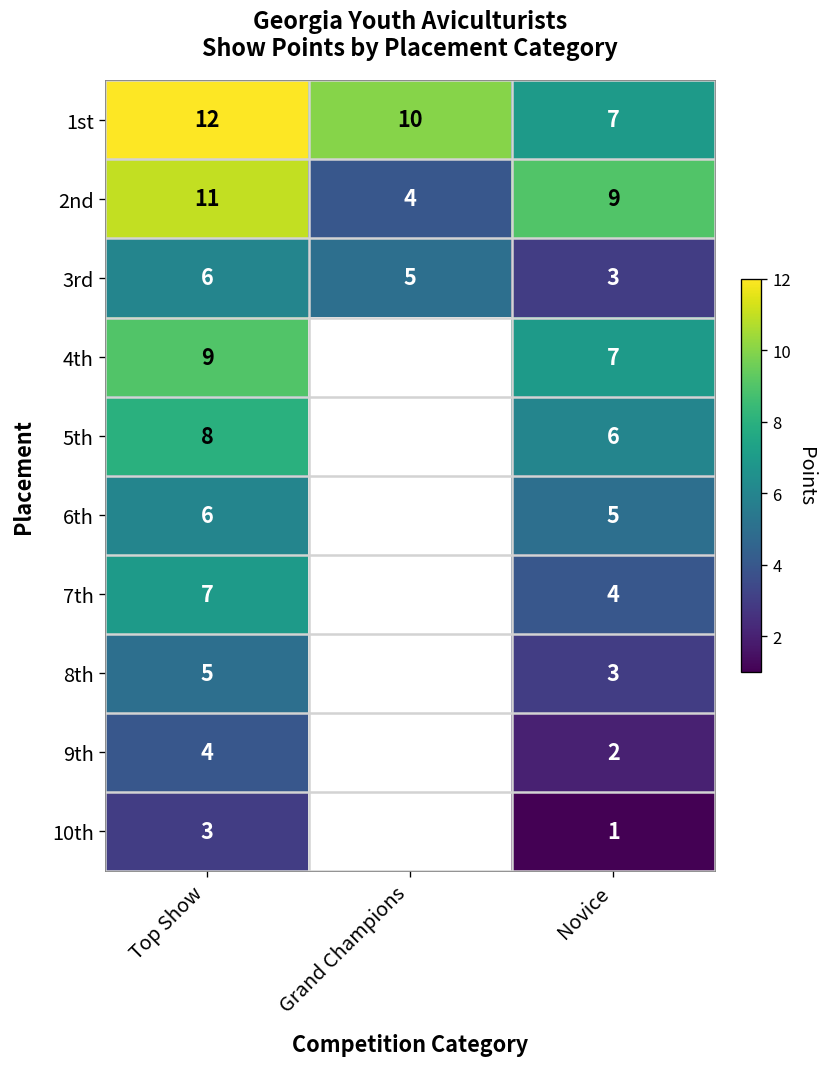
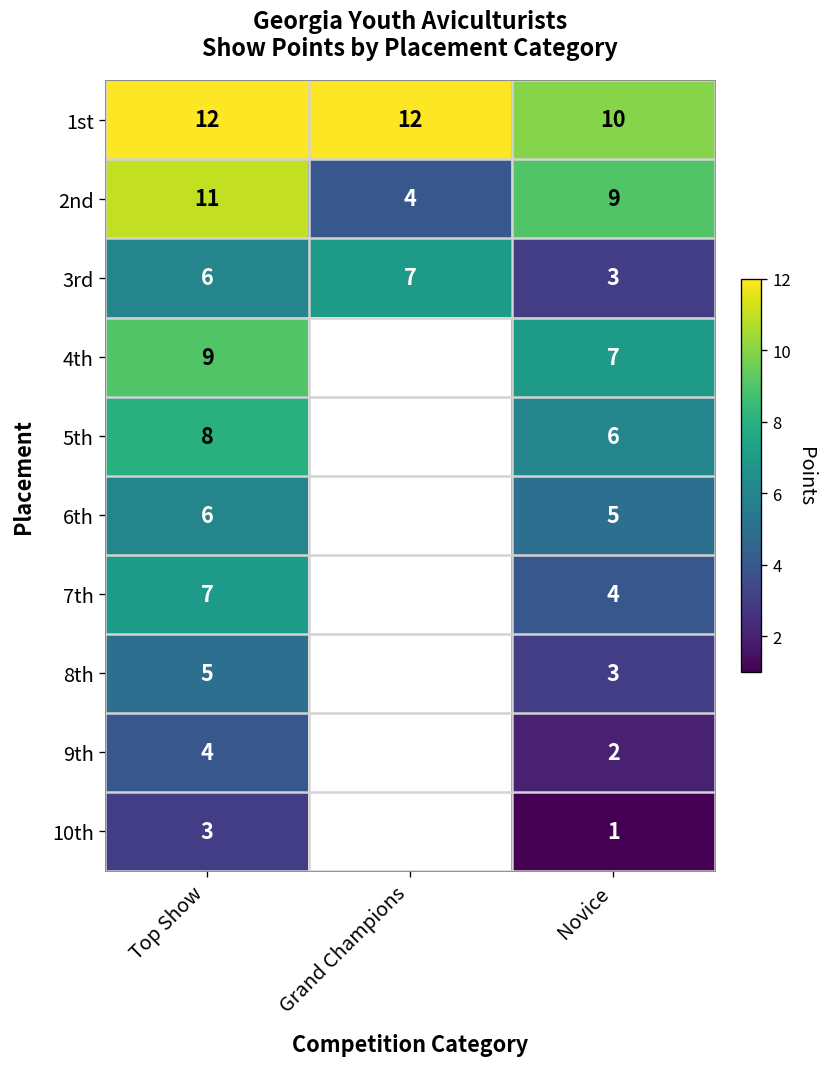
1st, Grand Champions: 10 -> 12
1st, Novice: 7 -> 10
3rd, Grand Champions: 5 -> 7
